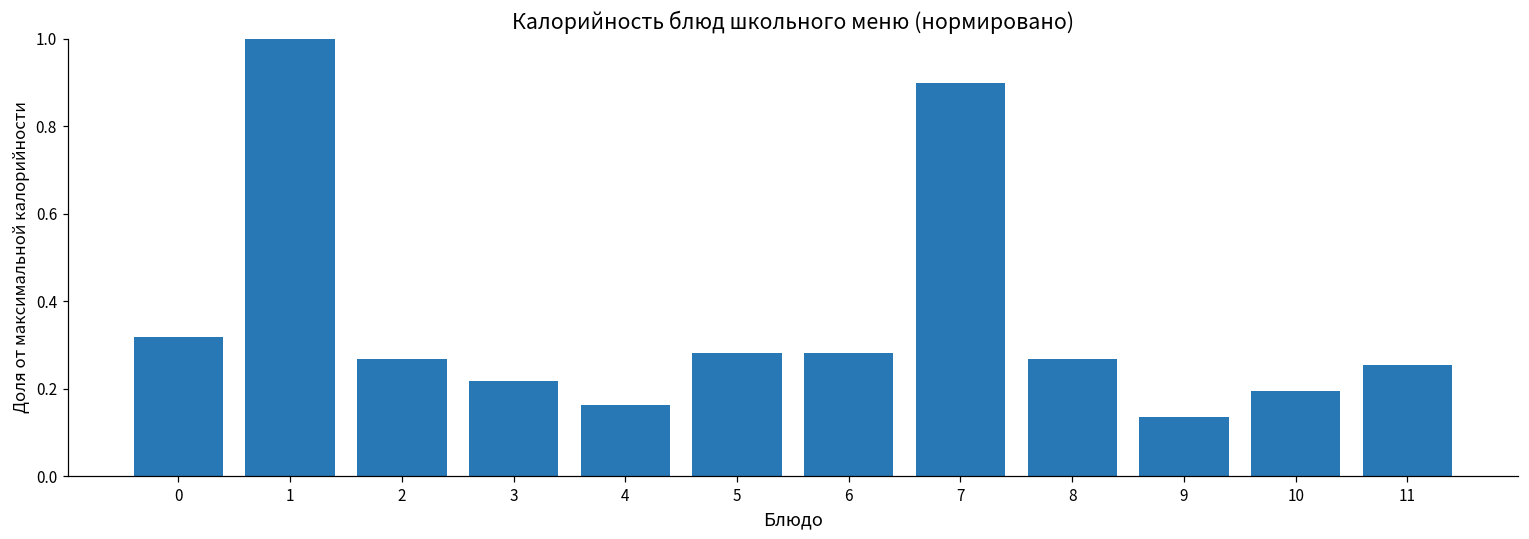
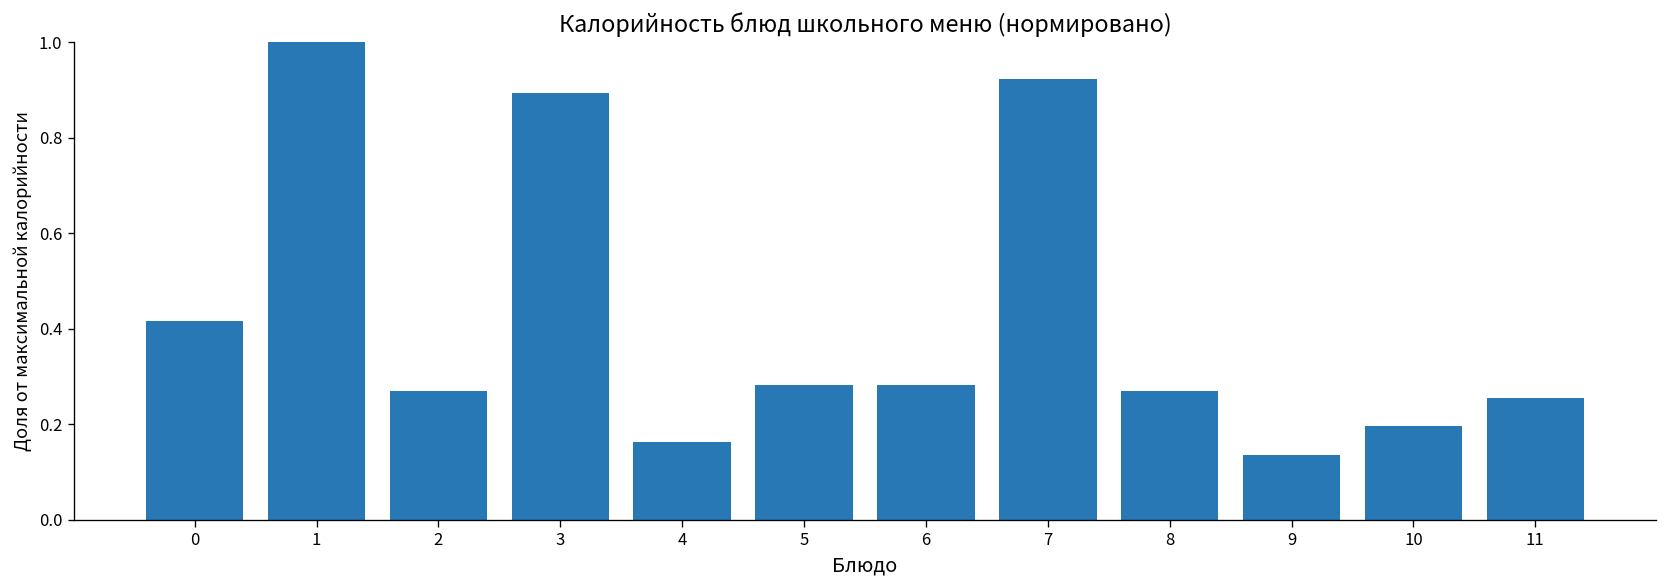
0: 0.32 -> 0.42
3: 0.22 -> 0.89
7: 0.90 -> 0.92
